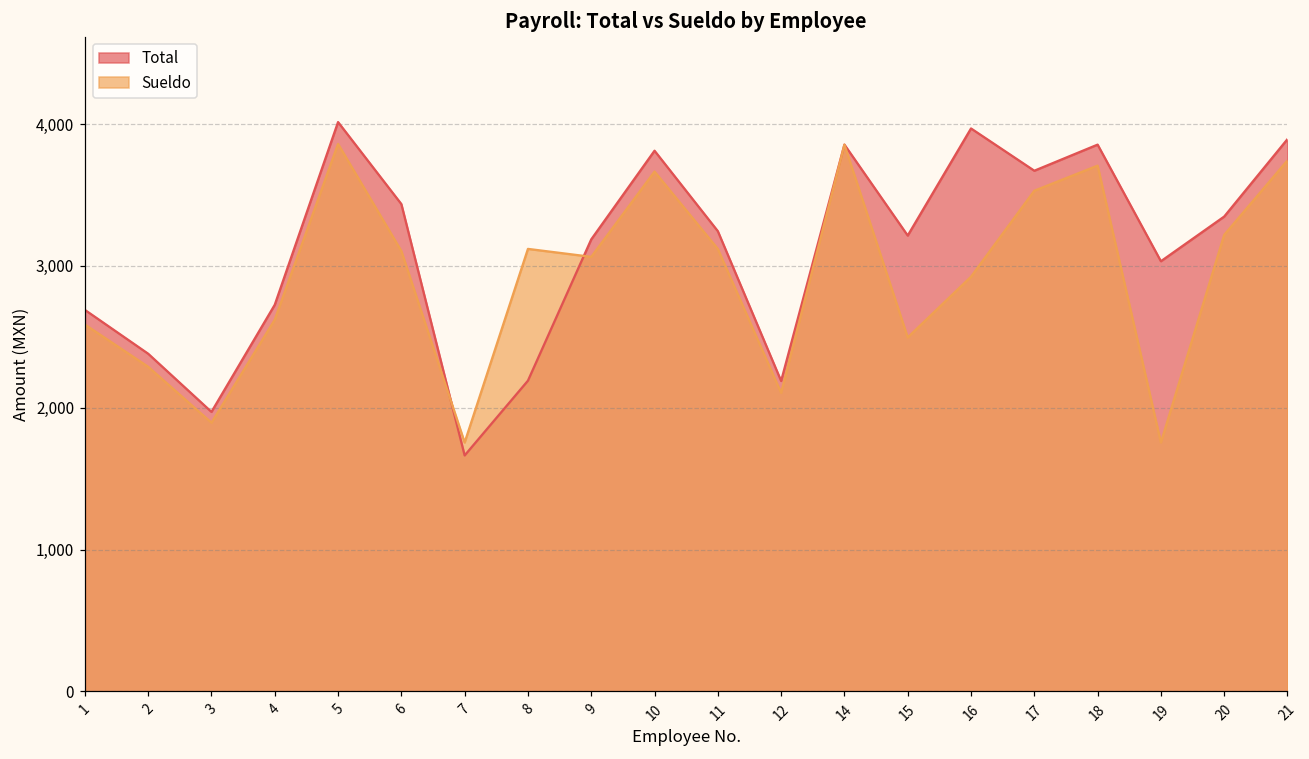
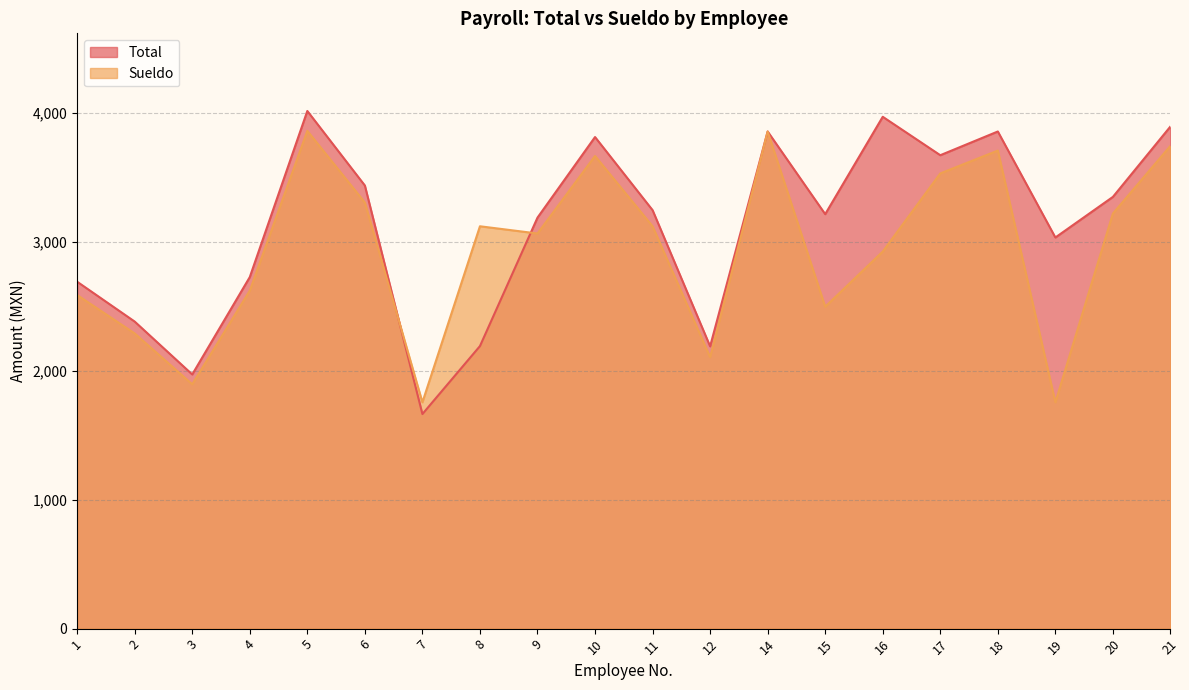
Sueldo, 6: 3,110 -> 3,300
